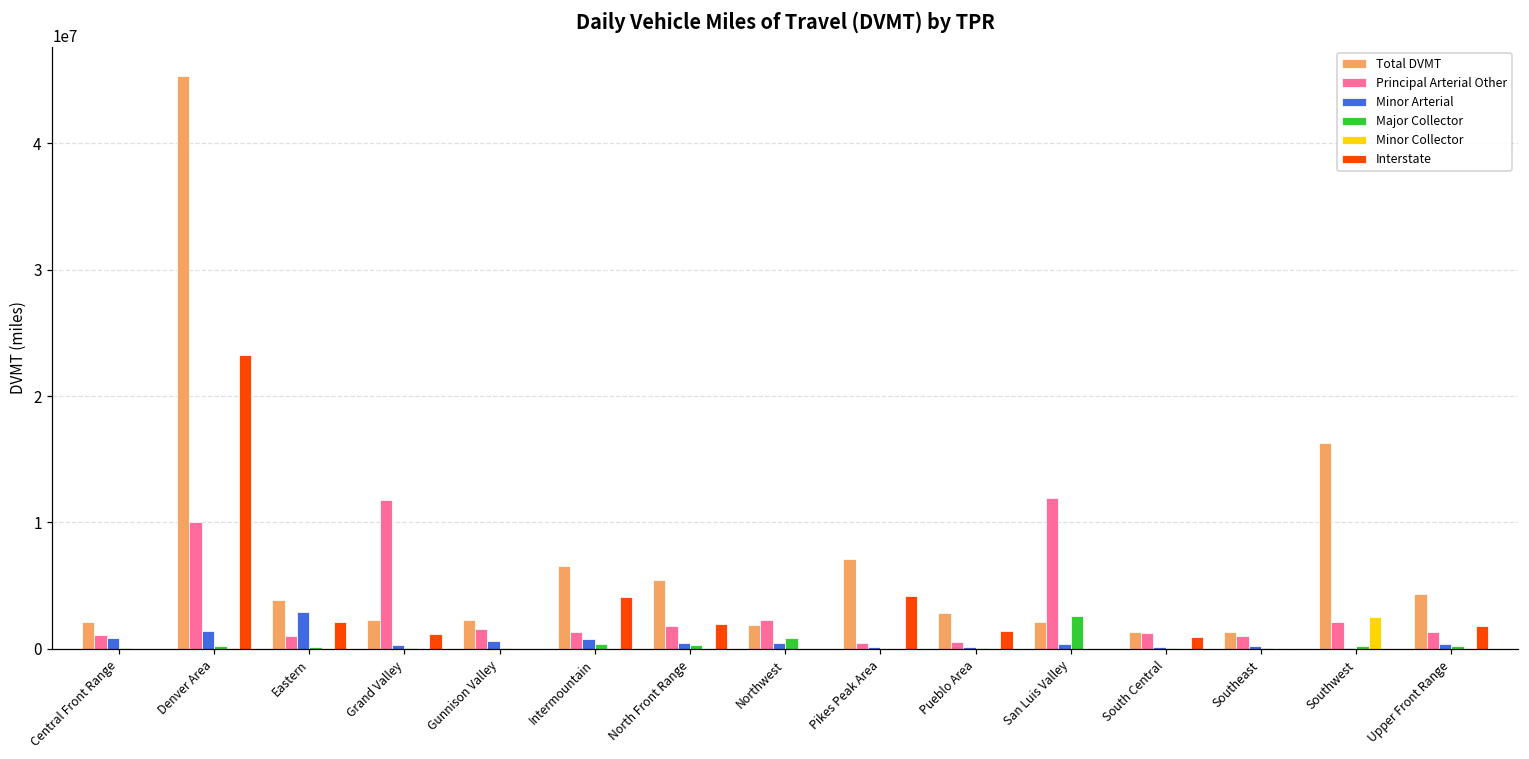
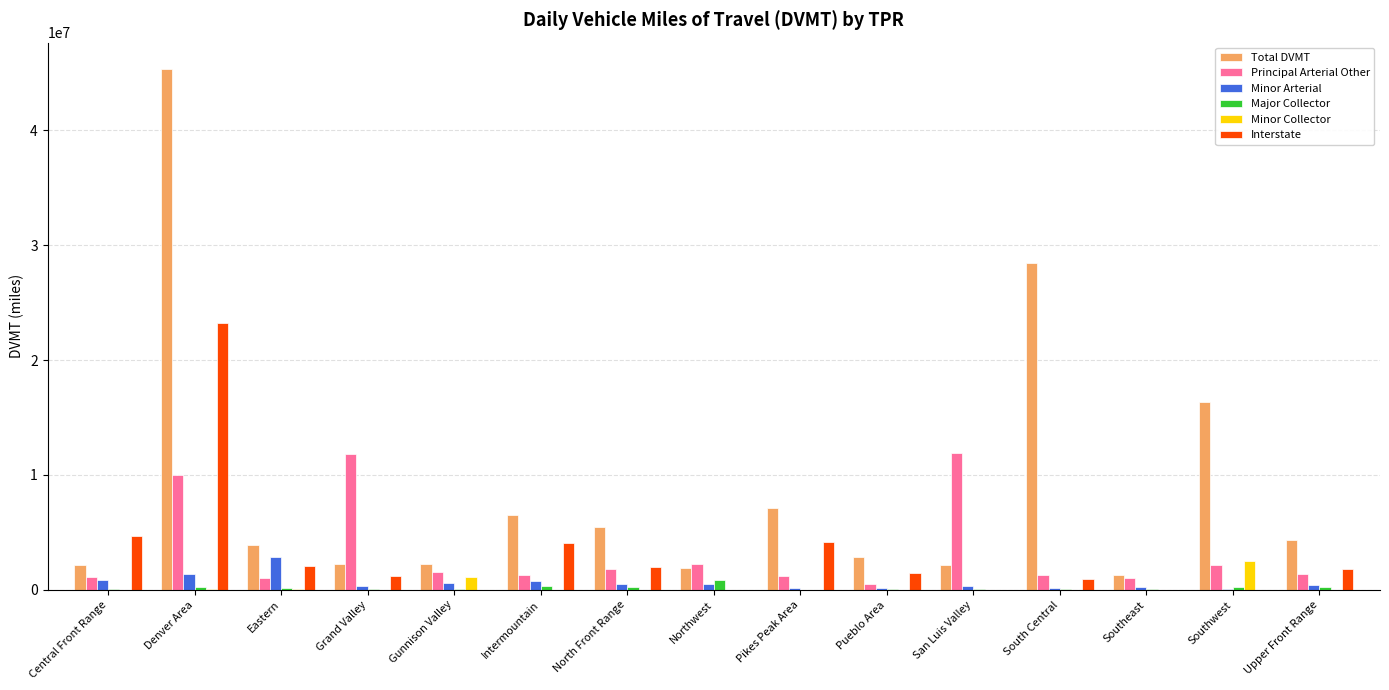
Interstate, Central Front Range: 0 -> 4700000
Minor Collector, Gunnison Valley: 0 -> 1100000
Principal Arterial Other, Pikes Peak Area: 400000 -> 1200000
Major Collector, San Luis Valley: 2600000 -> 100000
Total DVMT, South Central: 1300000 -> 28500000
